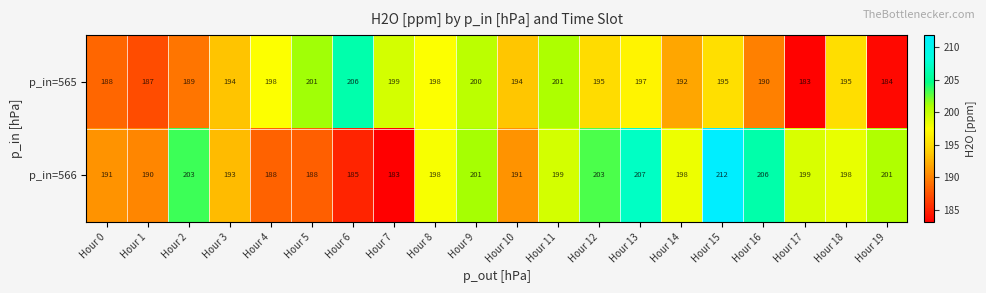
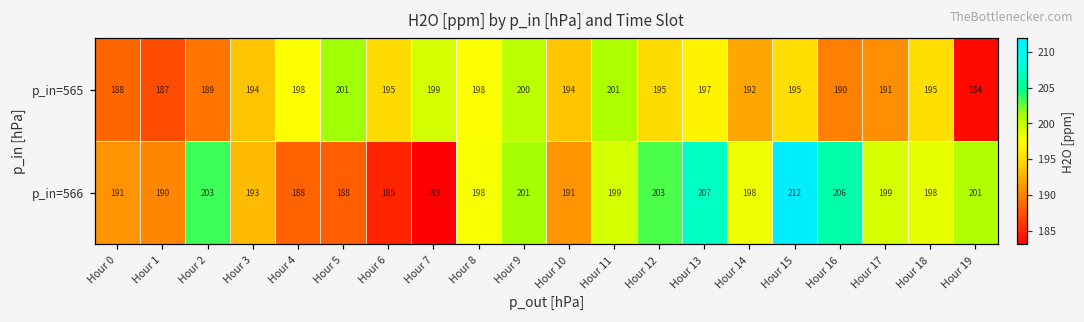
p_in=565, Hour 6: 206 -> 195
p_in=565, Hour 17: 183 -> 191
